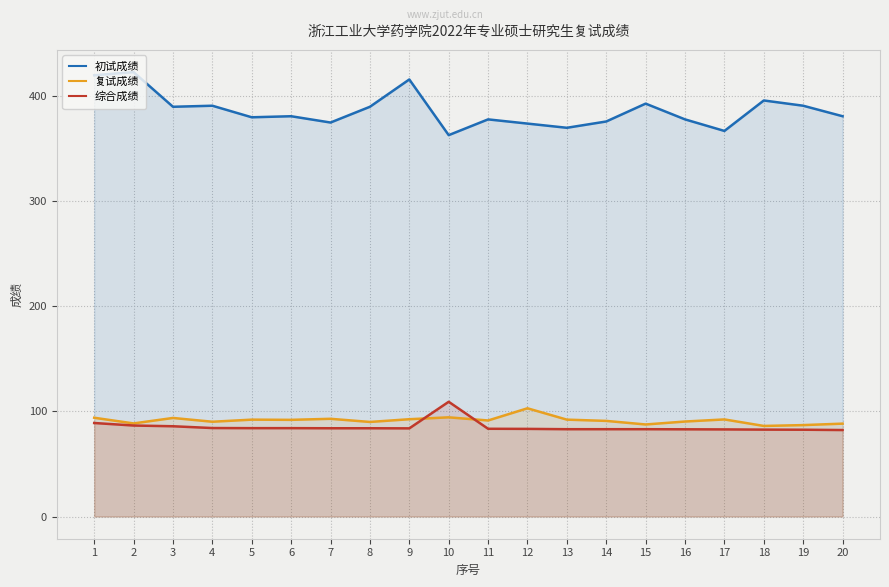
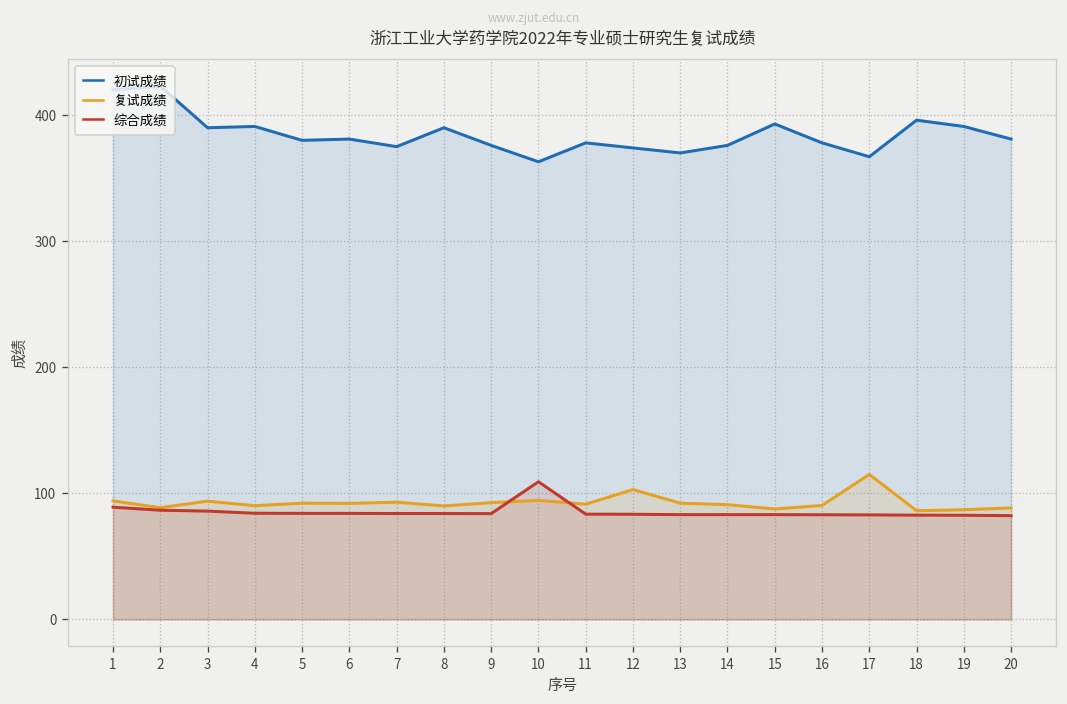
初试成绩, 9: 416 -> 376
复试成绩, 17: 92 -> 115
